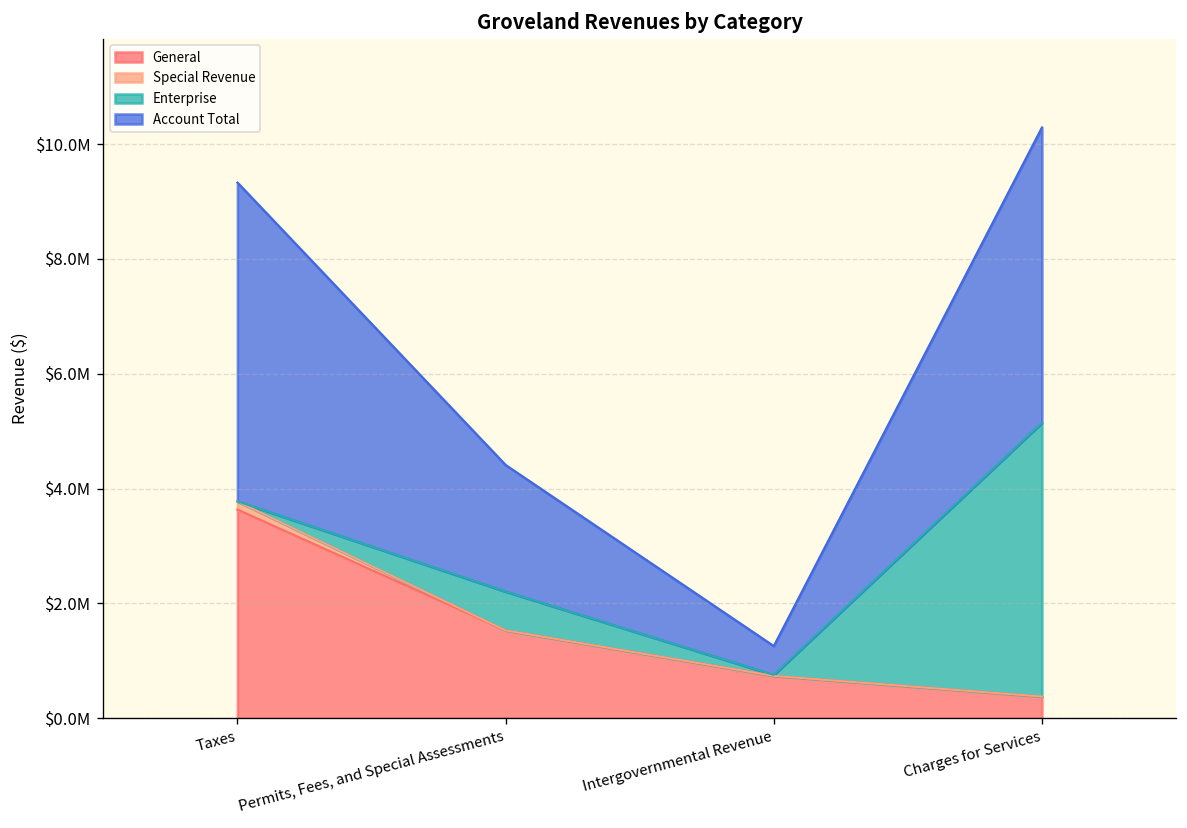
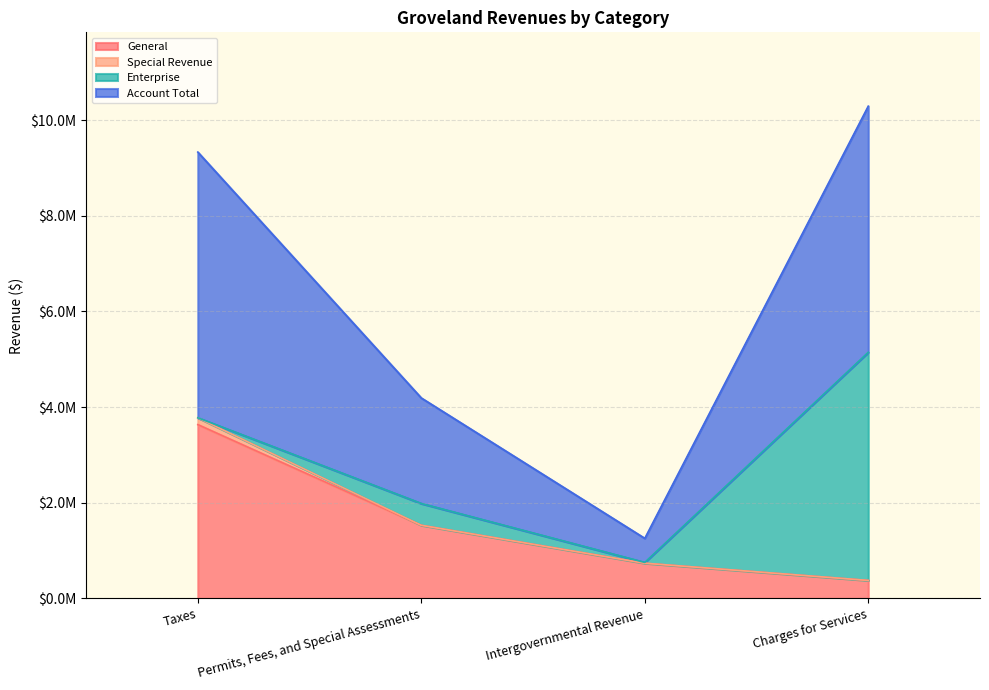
Enterprise, Permits, Fees, and Special Assessments: $700000 -> $500000
